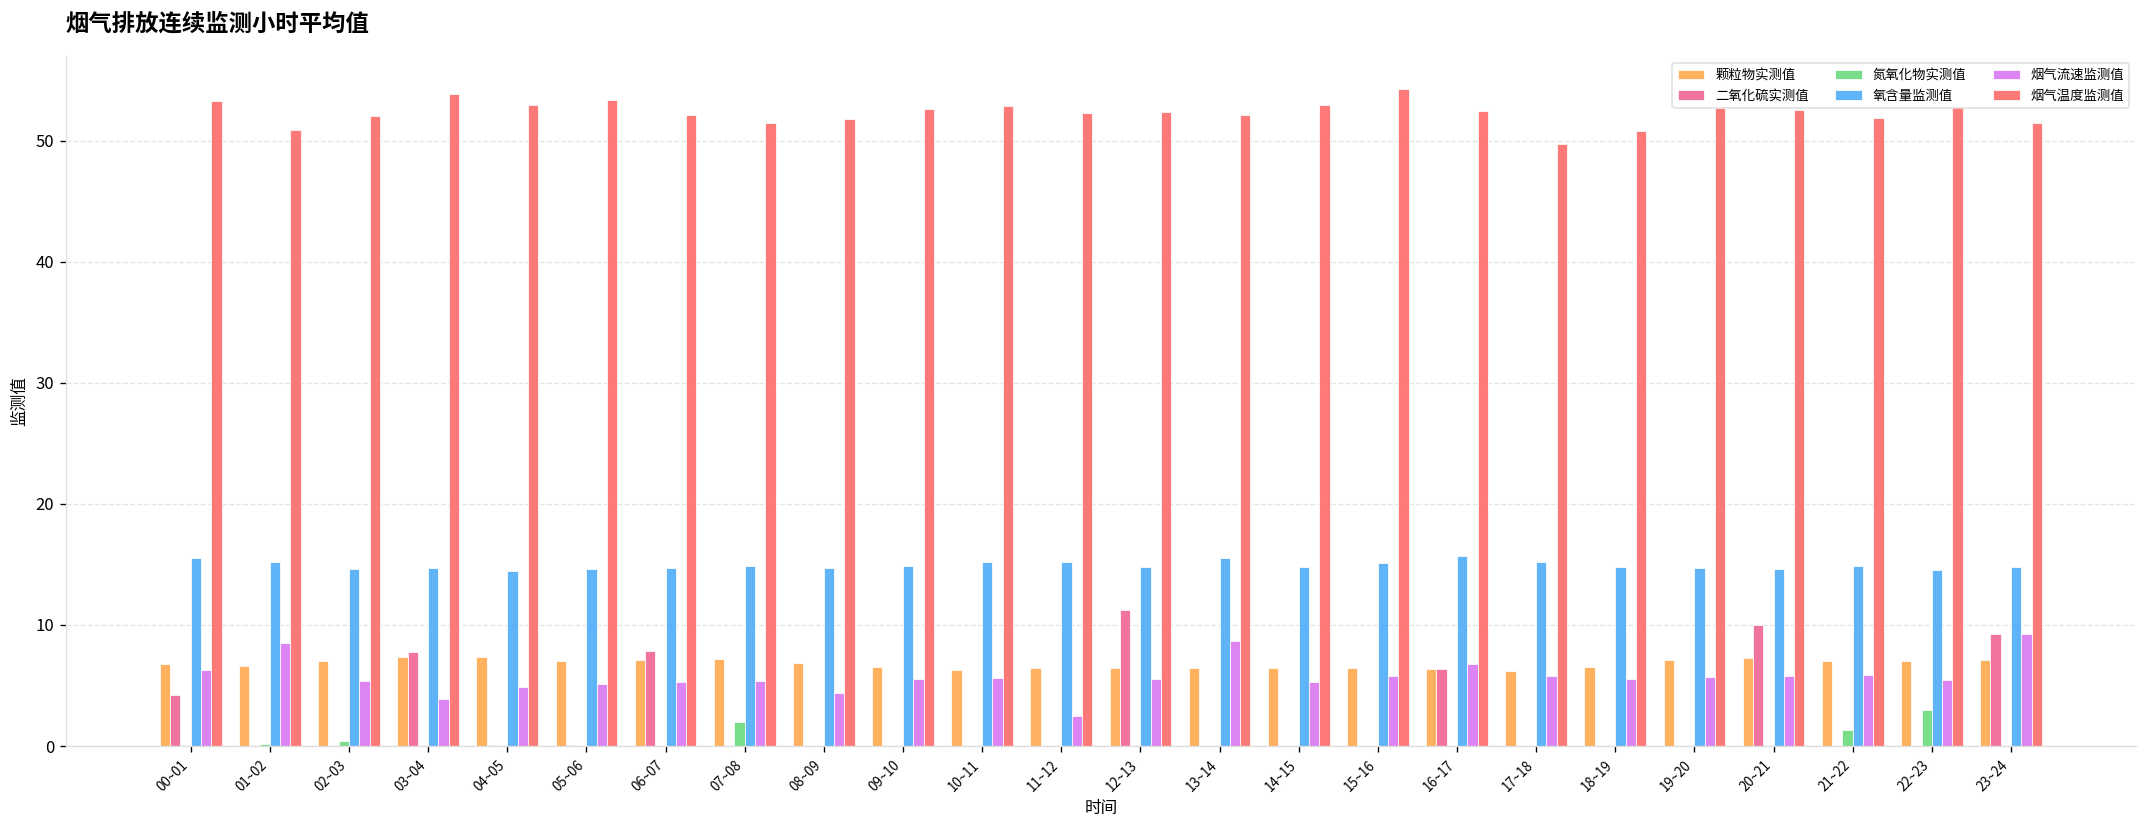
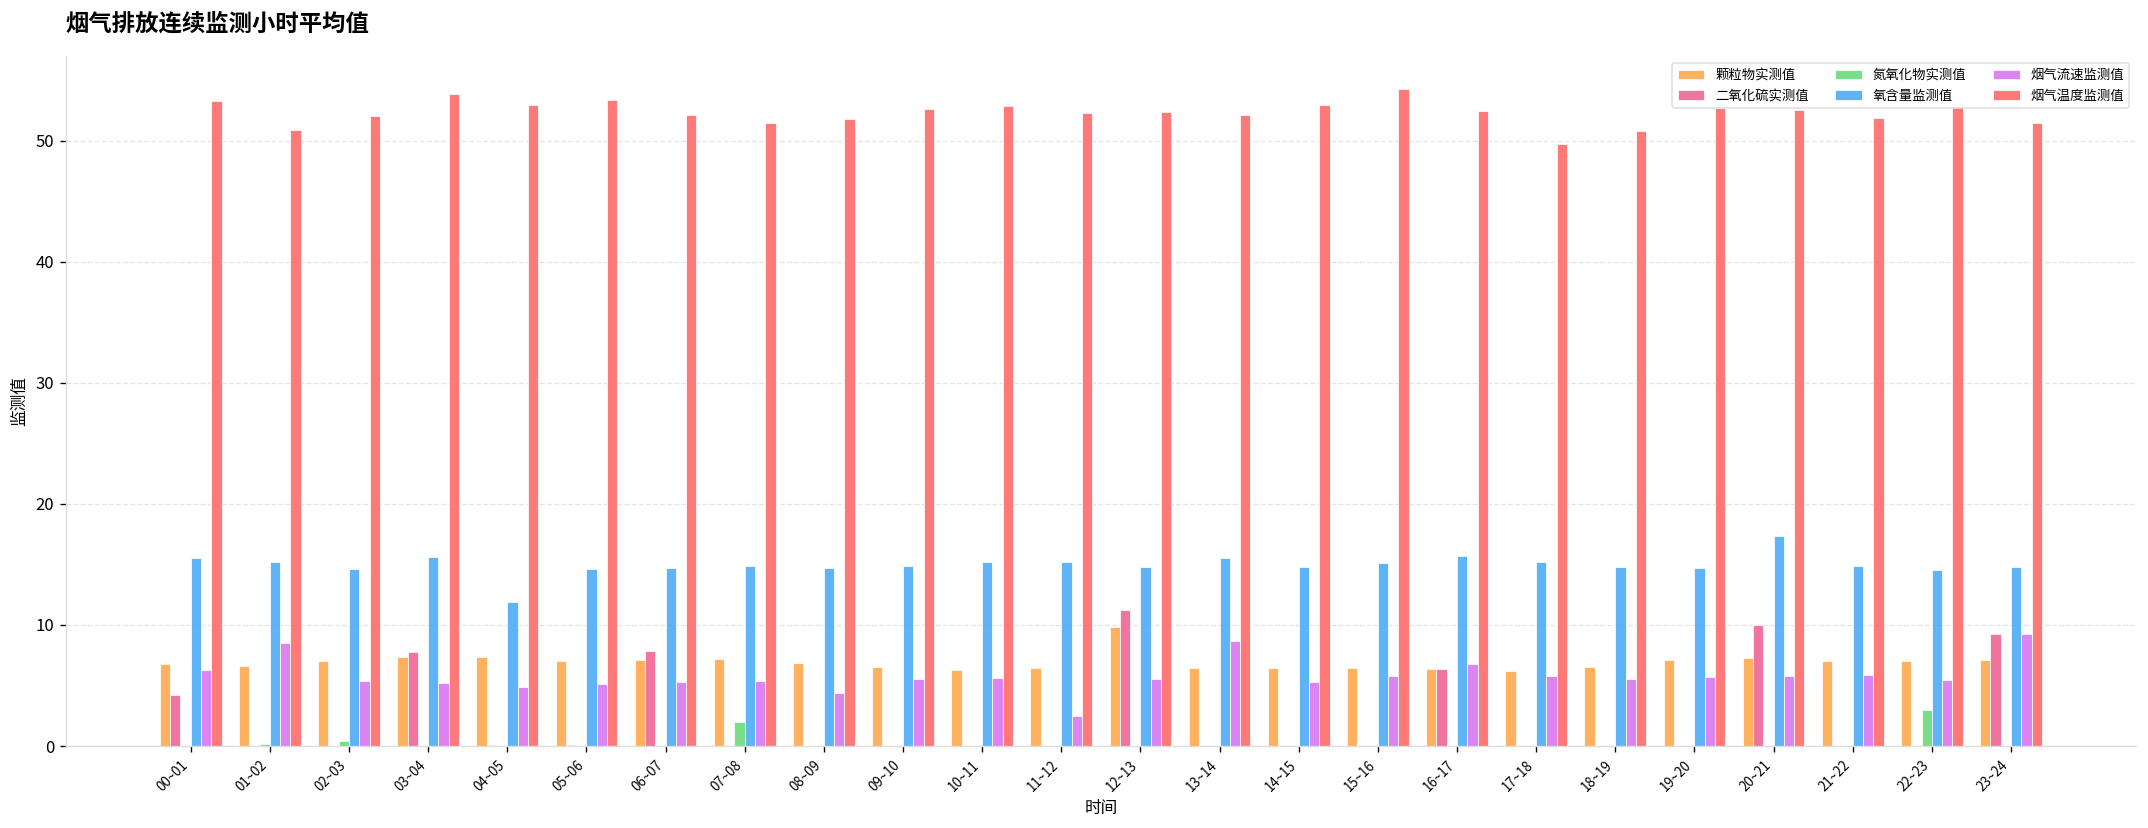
氧含量监测值, 03~04: 14.7 -> 15.6
烟气流速监测值, 03~04: 3.9 -> 5.2
氧含量监测值, 04~05: 14.5 -> 11.9
颗粒物实测值, 12~13: 6.4 -> 9.9
氧含量监测值, 20~21: 14.6 -> 17.3
氮氧化物实测值, 21~22: 1.3 -> 0.0
